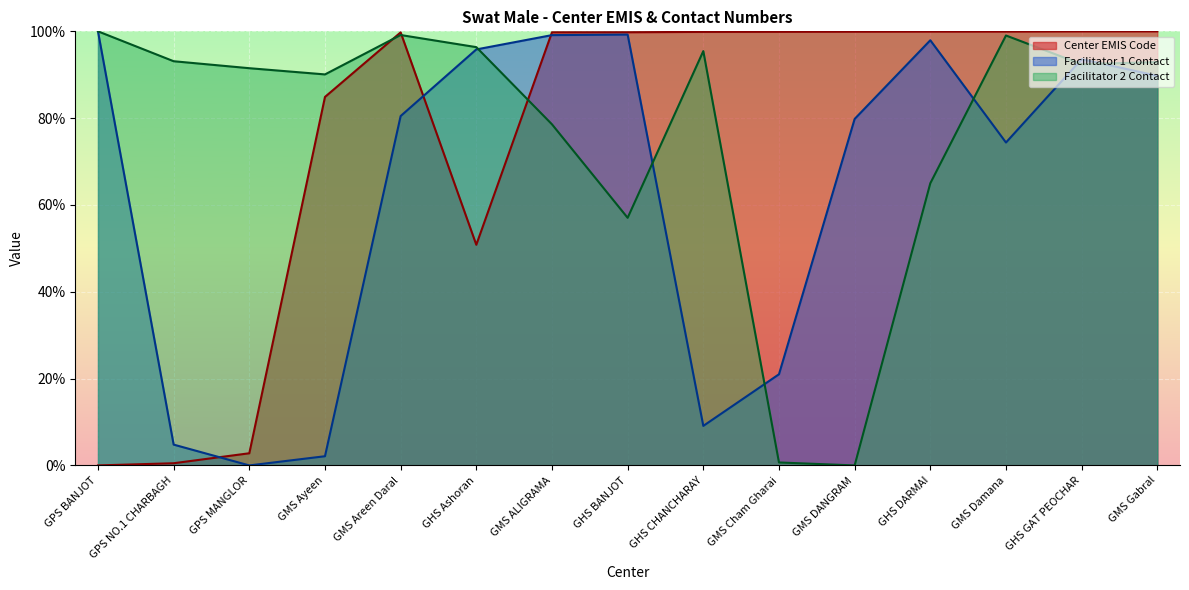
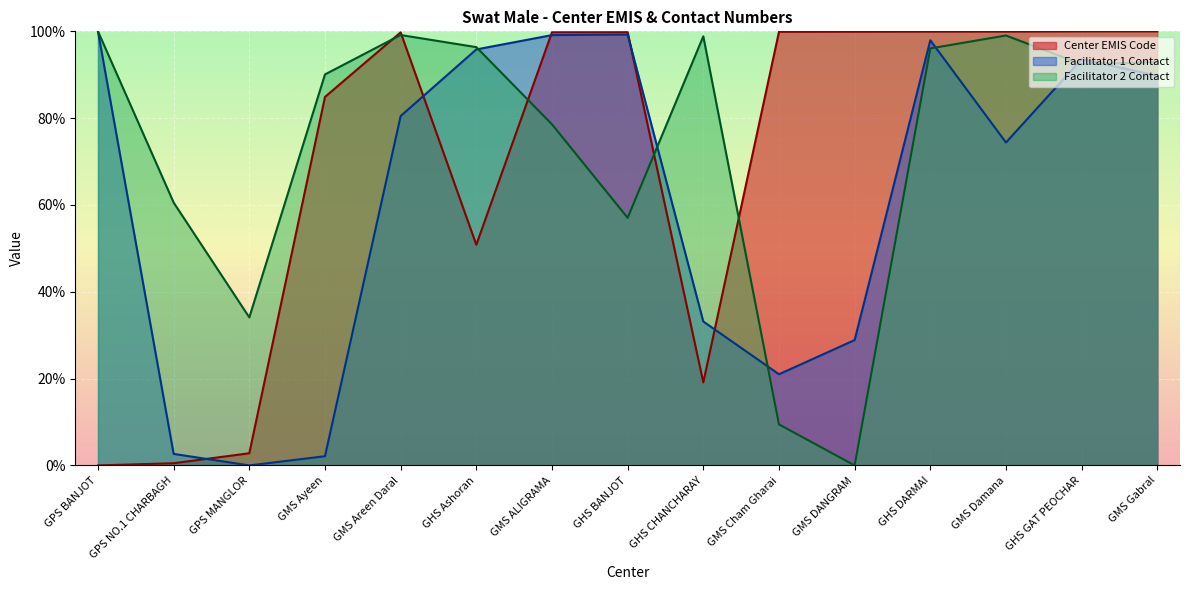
Facilitator 1 Contact, GPS NO.1 CHARBAGH: 5% -> 3%
Facilitator 2 Contact, GPS NO.1 CHARBAGH: 93% -> 61%
Facilitator 2 Contact, GPS MANGLOR: 92% -> 34%
Center EMIS Code, GHS CHANCHARAY: 100% -> 19%
Facilitator 1 Contact, GHS CHANCHARAY: 9% -> 33%
Facilitator 2 Contact, GHS CHANCHARAY: 95% -> 99%
Facilitator 2 Contact, GMS Cham Gharai: 1% -> 9%
Facilitator 1 Contact, GMS DANGRAM: 80% -> 29%
Facilitator 2 Contact, GHS DARMAI: 65% -> 96%
